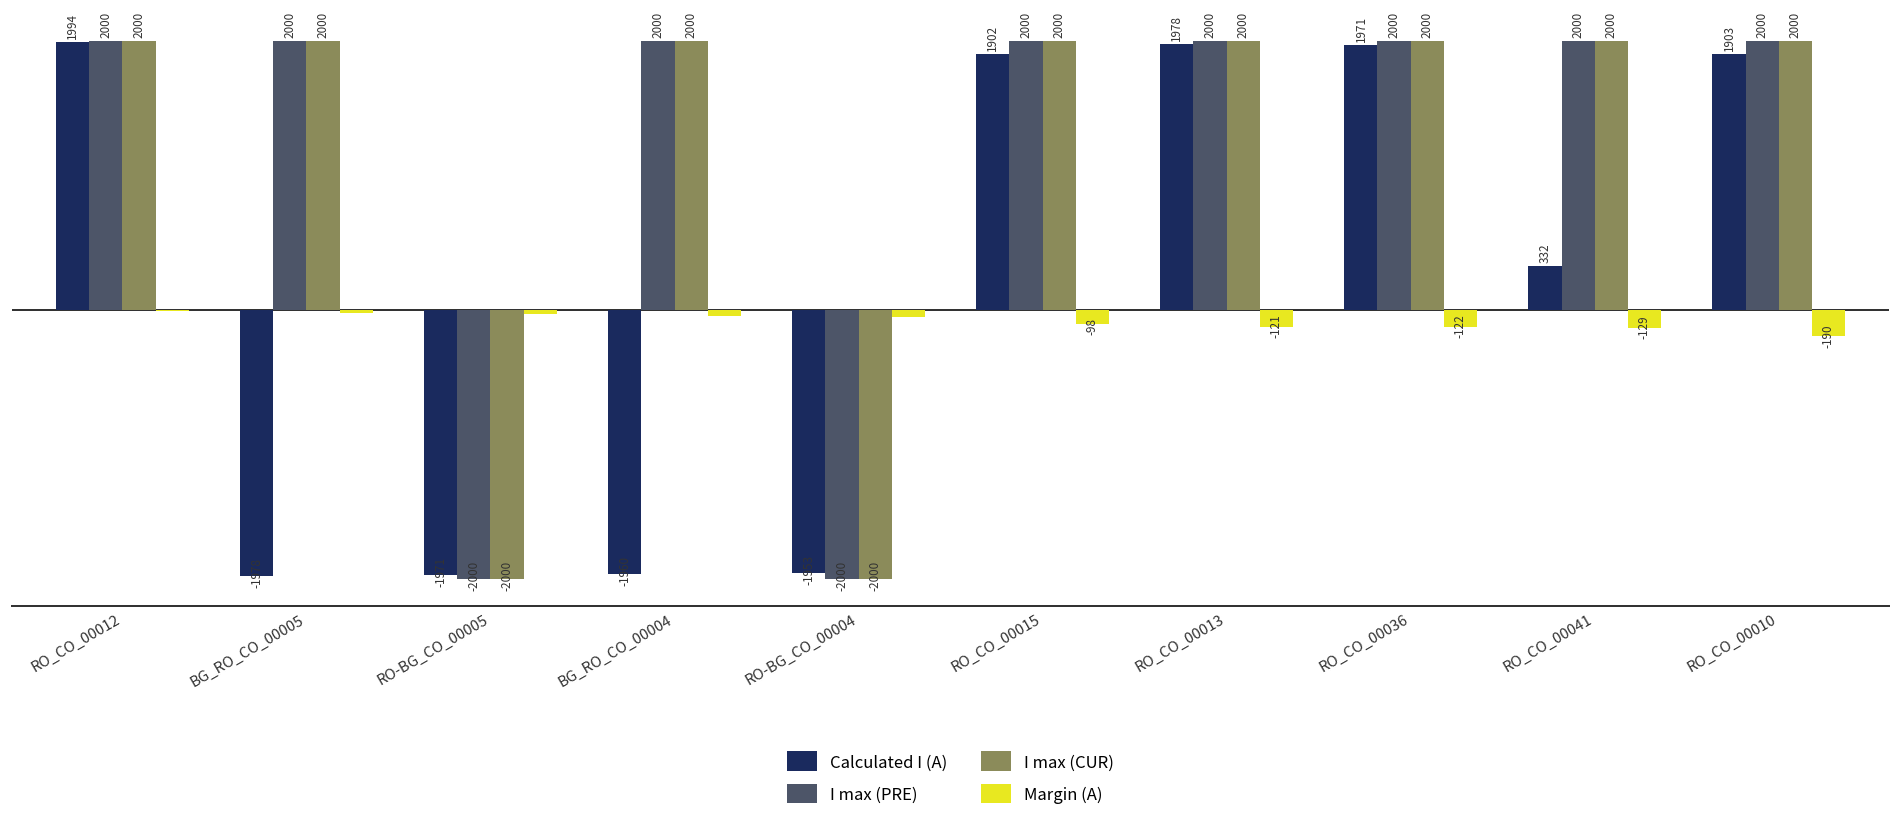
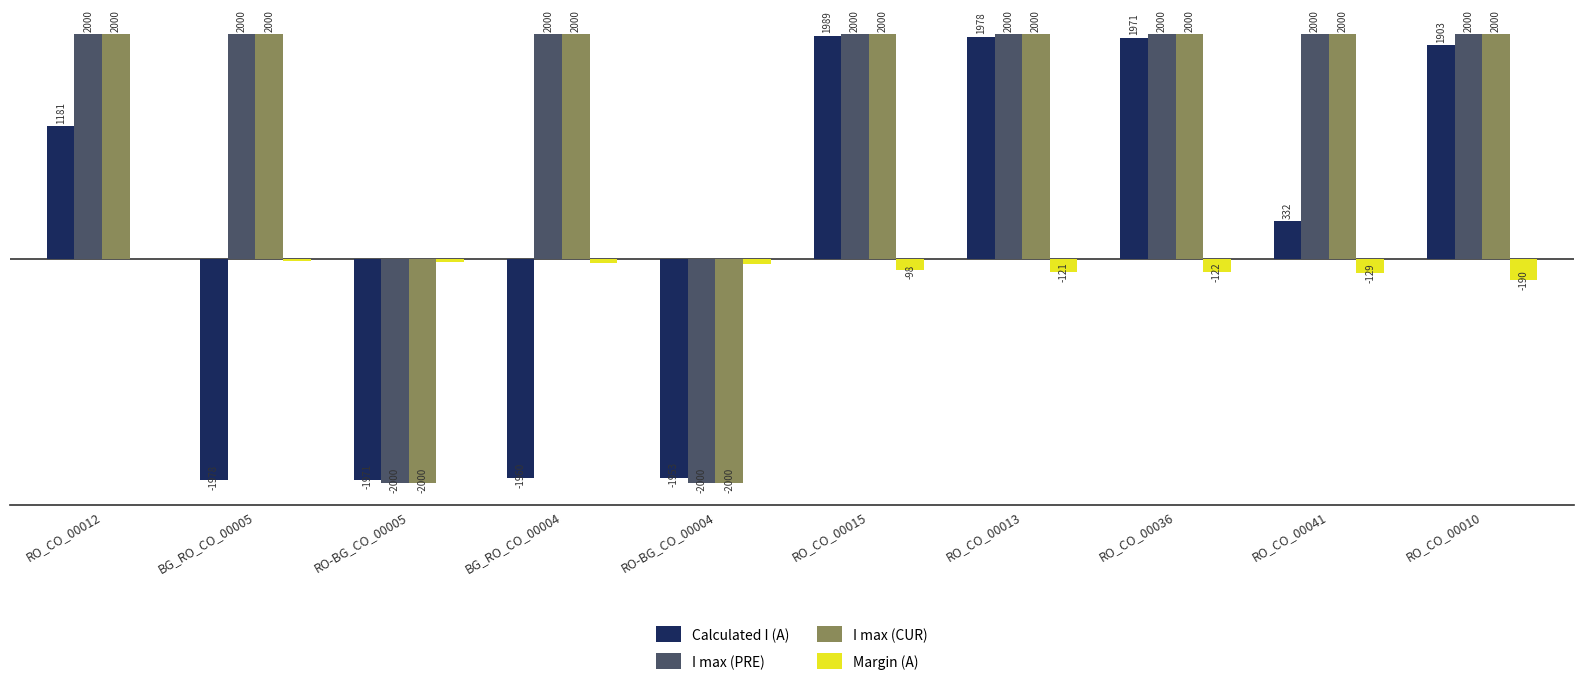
Calculated I (A), RO_CO_00012: 1994 -> 1181
Calculated I (A), RO_CO_00015: 1902 -> 1989
